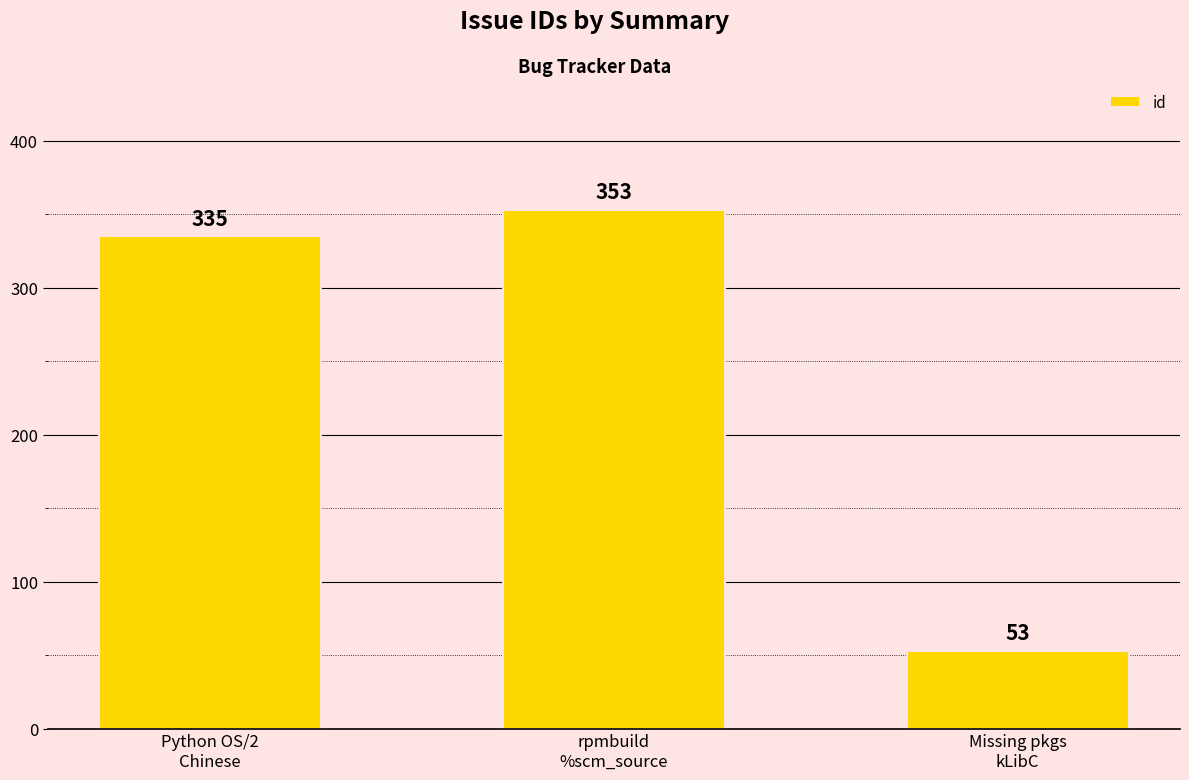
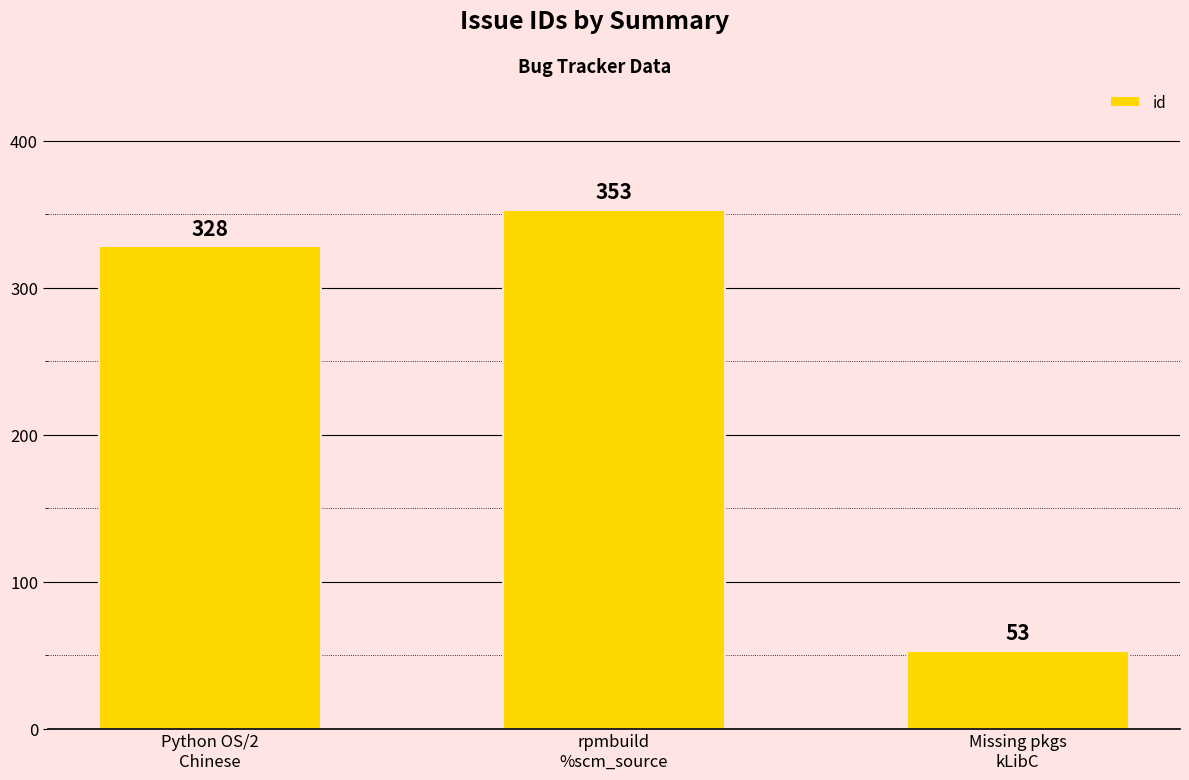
Python OS/2 Chinese: 335 -> 328
